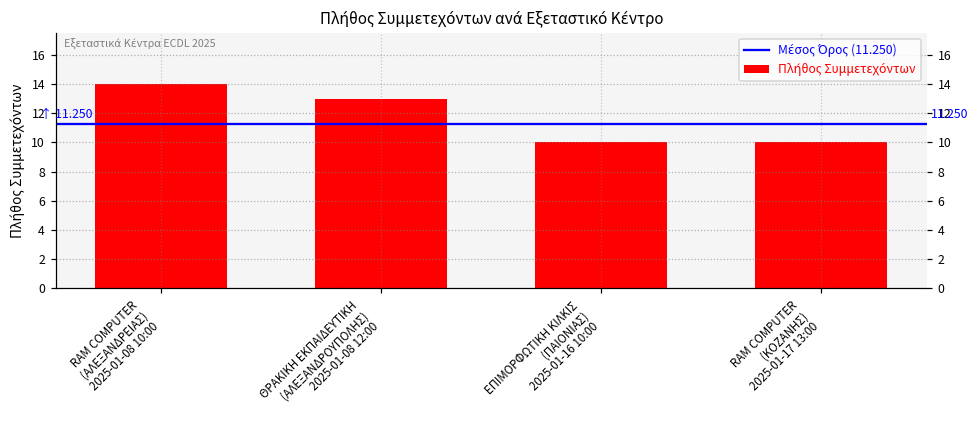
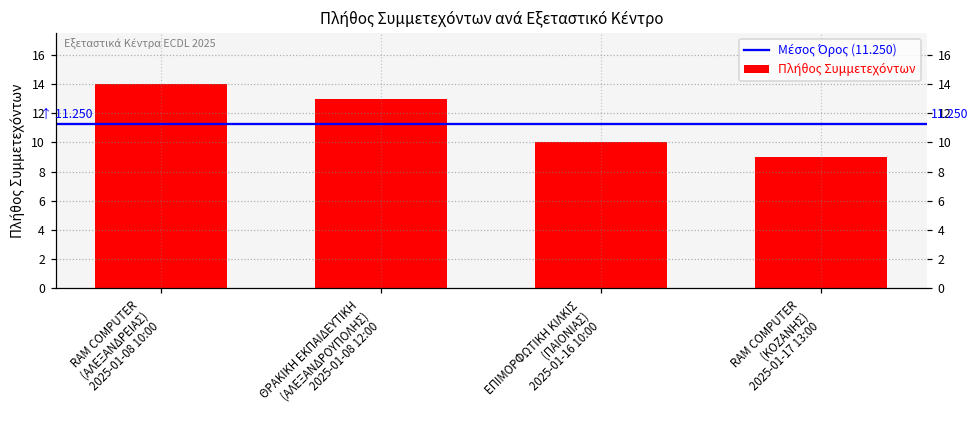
RAM COMPUTER (ΚΟΖΑΝΗΣ) 2025-01-17 13:00: 10 -> 9
